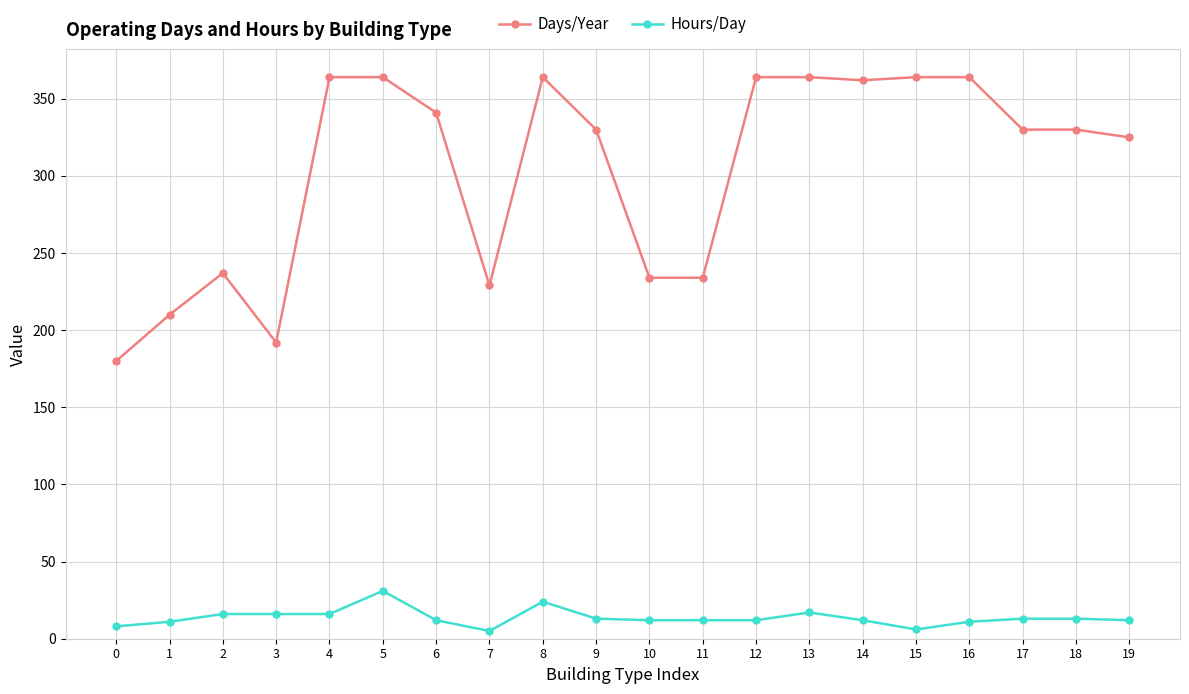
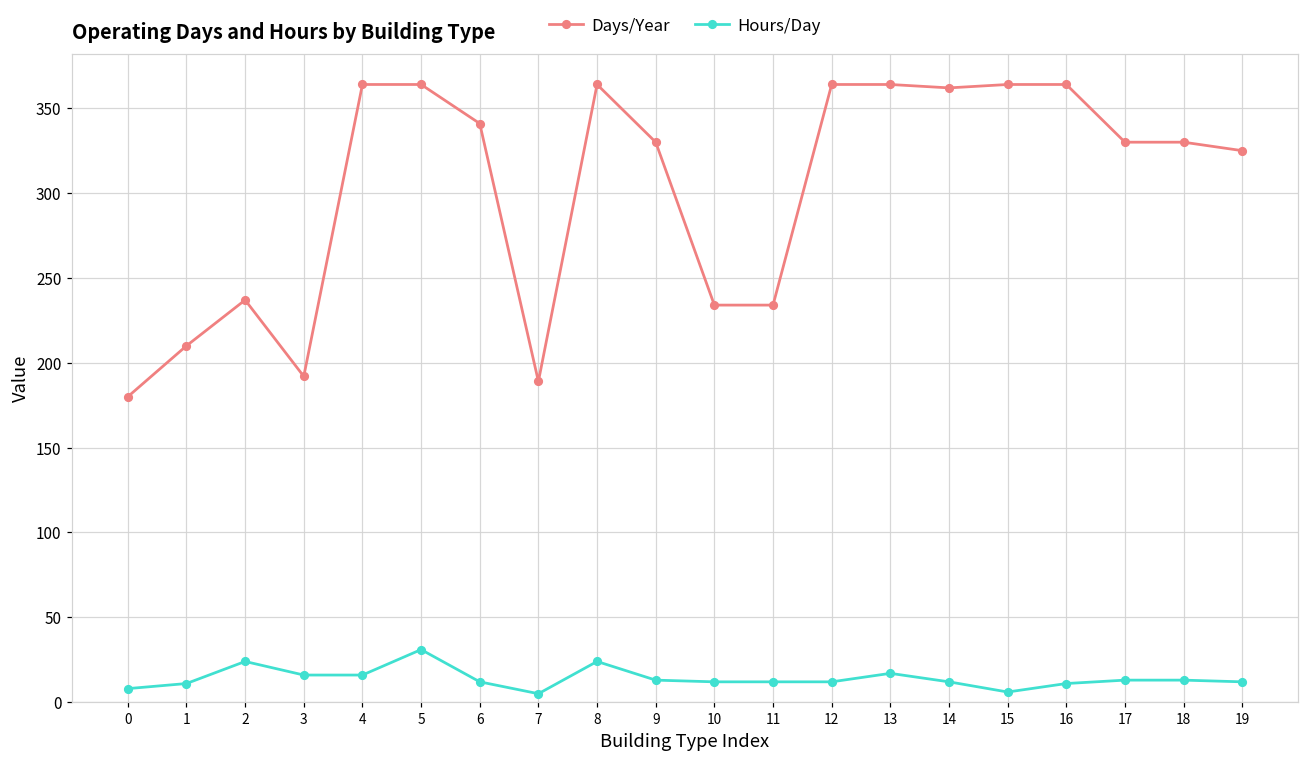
Hours/Day, 2: 16 -> 24
Days/Year, 7: 229 -> 189
